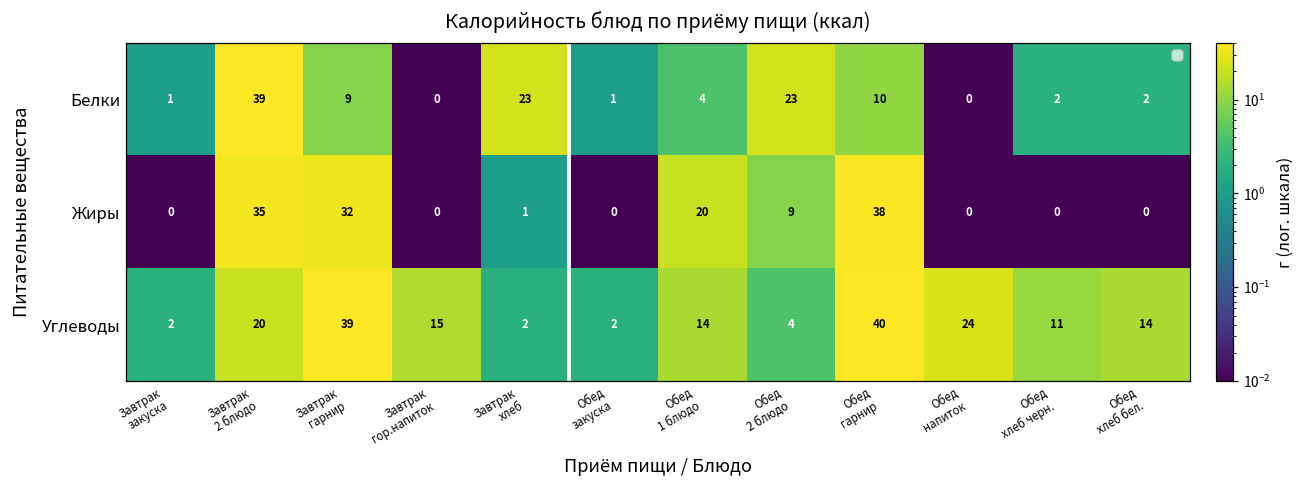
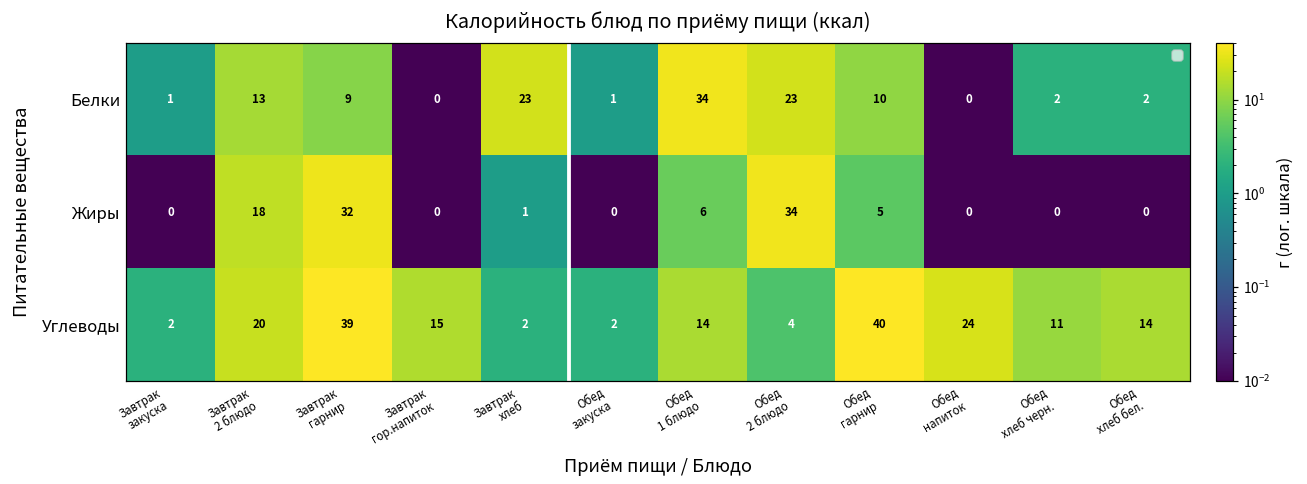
Белки, Завтрак 2 блюдо: 39 -> 13
Белки, Обед 1 блюдо: 4 -> 34
Жиры, Завтрак 2 блюдо: 35 -> 18
Жиры, Обед 1 блюдо: 20 -> 6
Жиры, Обед 2 блюдо: 9 -> 34
Жиры, Обед гарнир: 38 -> 5
